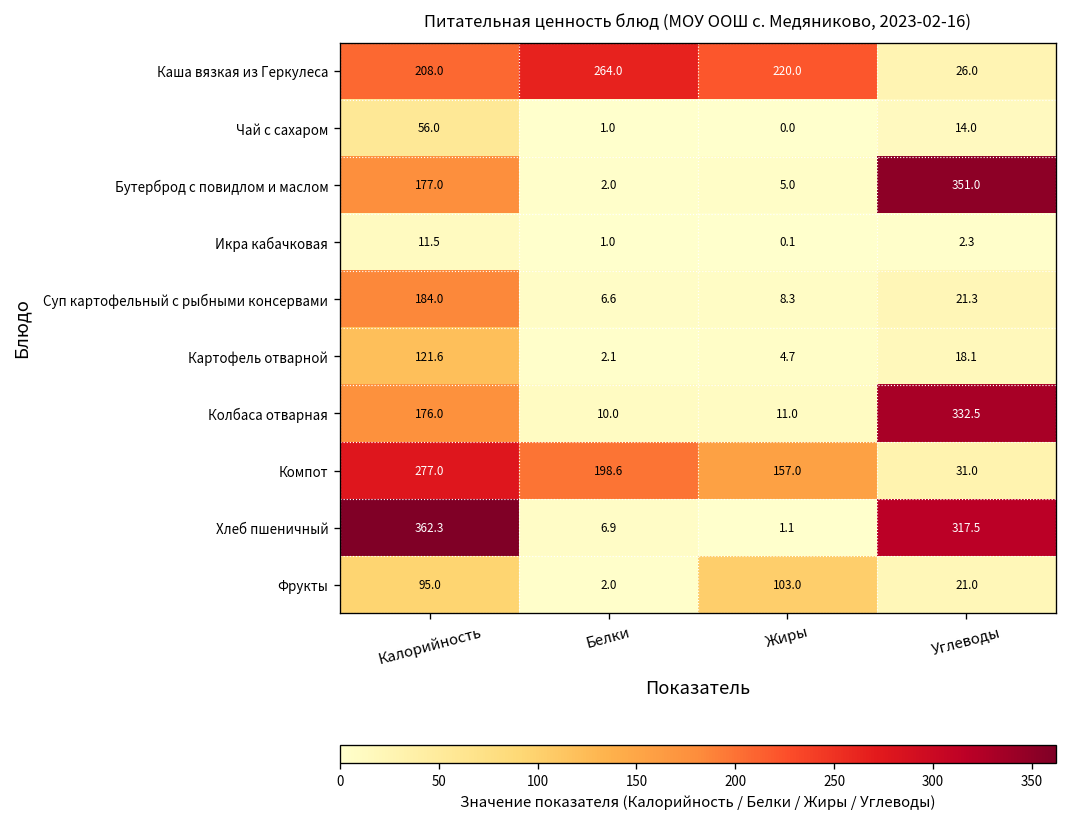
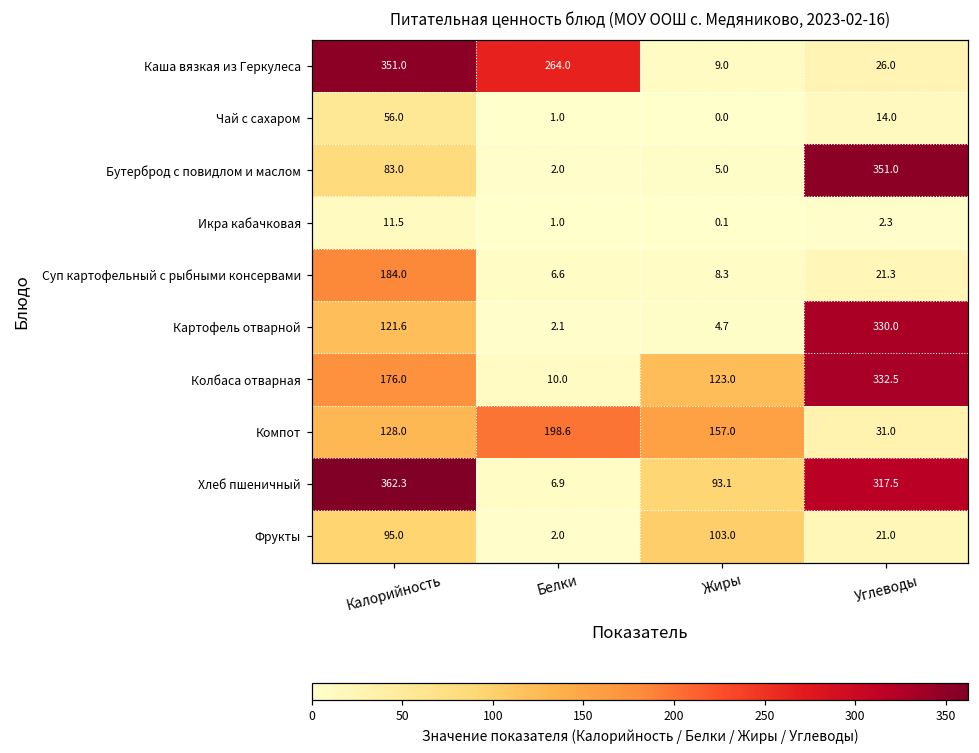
Каша вязкая из Геркулеса, Калорийность: 208.0 -> 351.0
Каша вязкая из Геркулеса, Жиры: 220.0 -> 9.0
Бутерброд с повидлом и маслом, Калорийность: 177.0 -> 83.0
Картофель отварной, Углеводы: 18.1 -> 330.0
Колбаса отварная, Жиры: 11.0 -> 123.0
Компот, Калорийность: 277.0 -> 128.0
Хлеб пшеничный, Жиры: 1.1 -> 93.1
